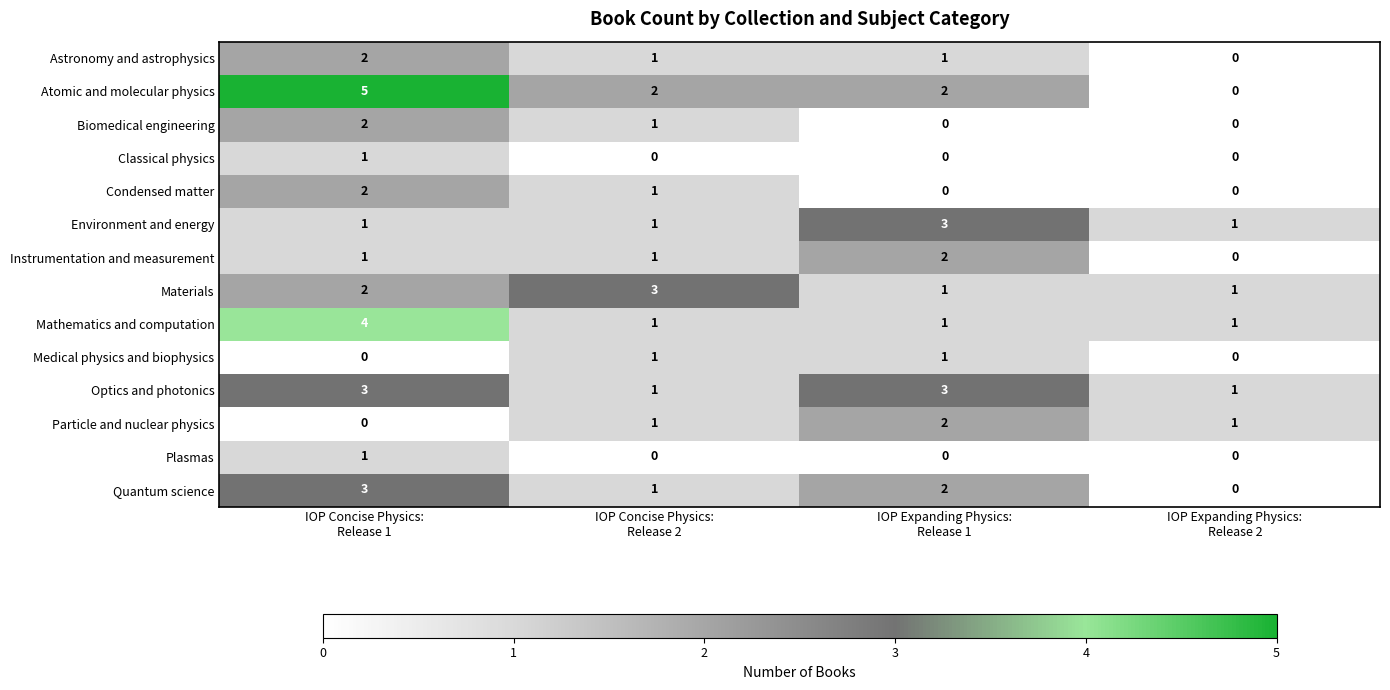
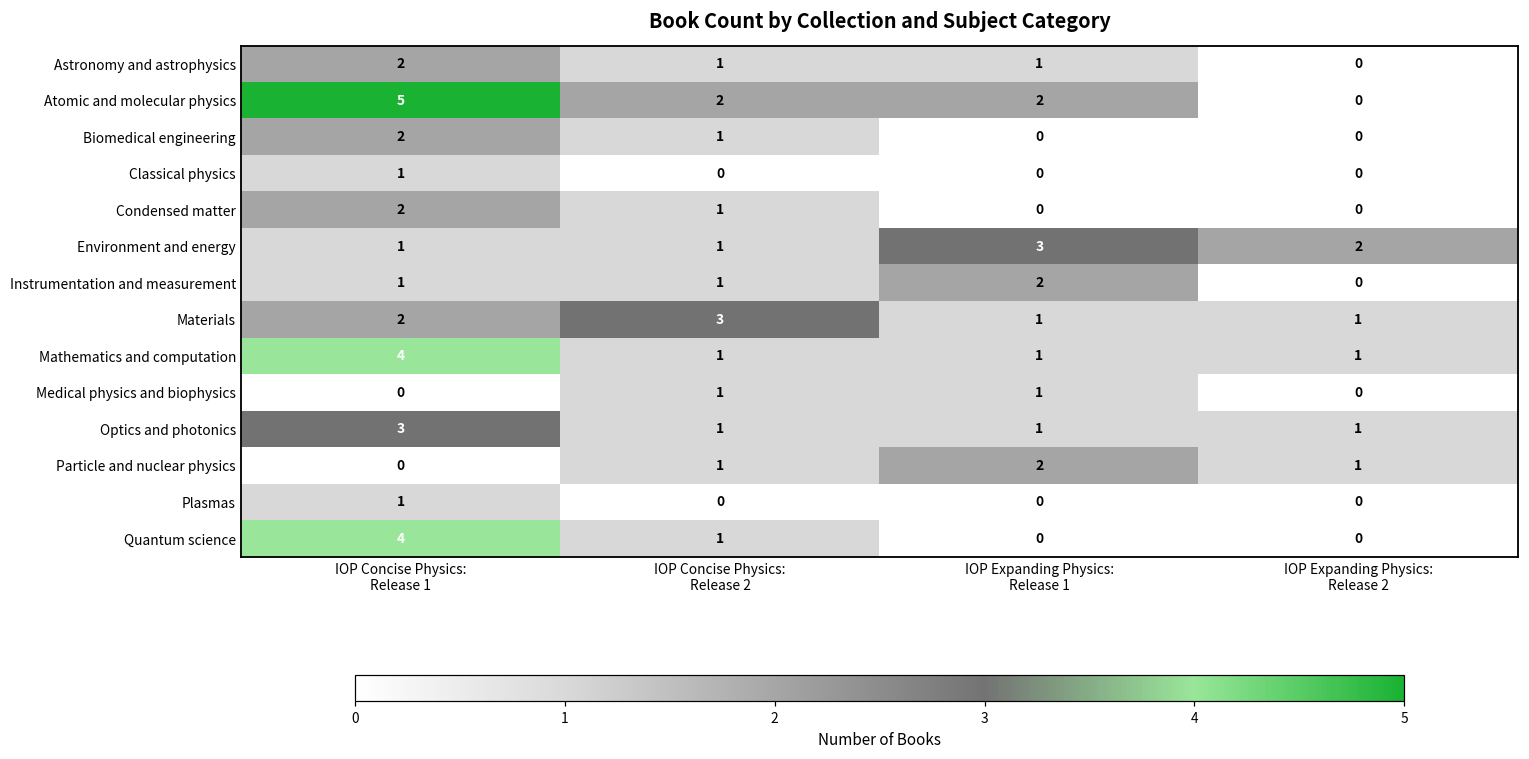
Environment and energy, IOP Expanding Physics: Release 2: 1 -> 2
Optics and photonics, IOP Expanding Physics: Release 1: 3 -> 1
Quantum science, IOP Concise Physics: Release 1: 3 -> 4
Quantum science, IOP Expanding Physics: Release 1: 2 -> 0
